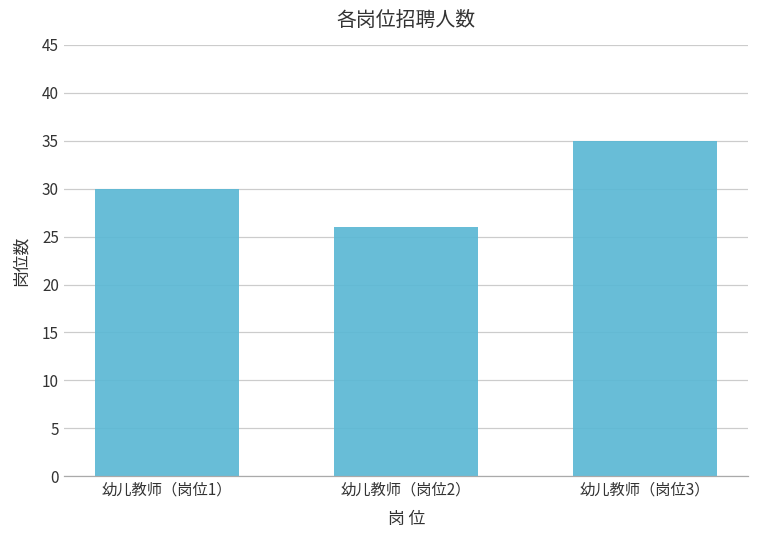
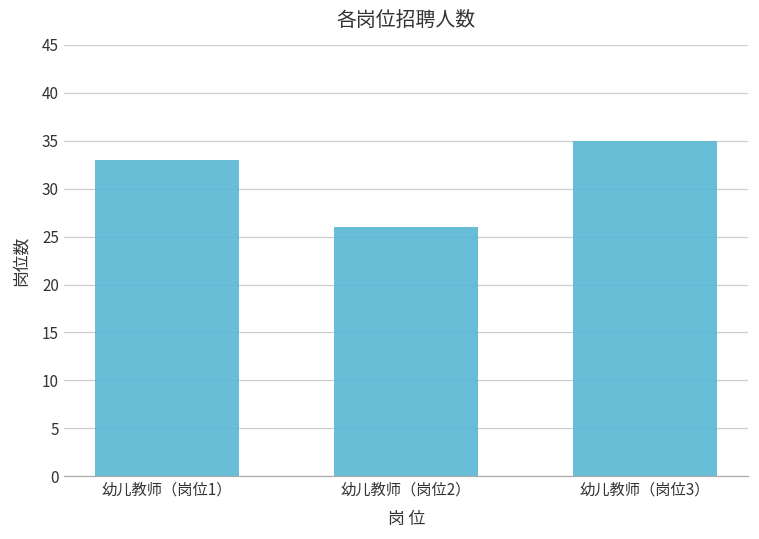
幼儿教师（岗位1）: 30 -> 33
